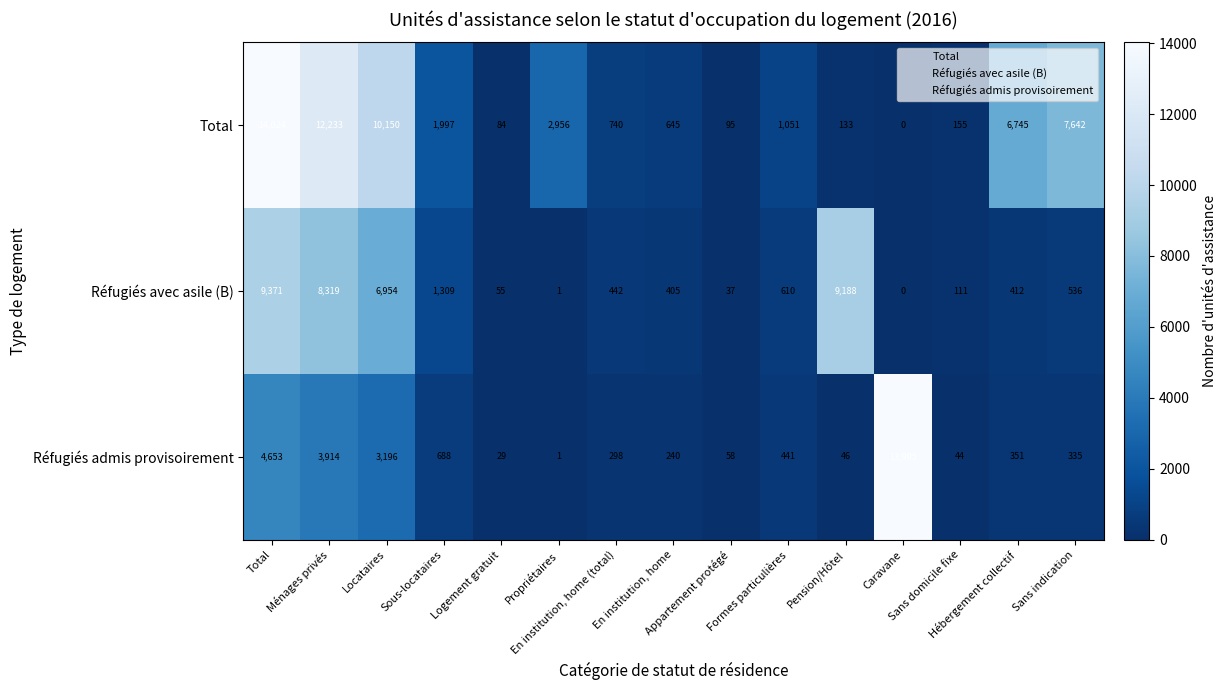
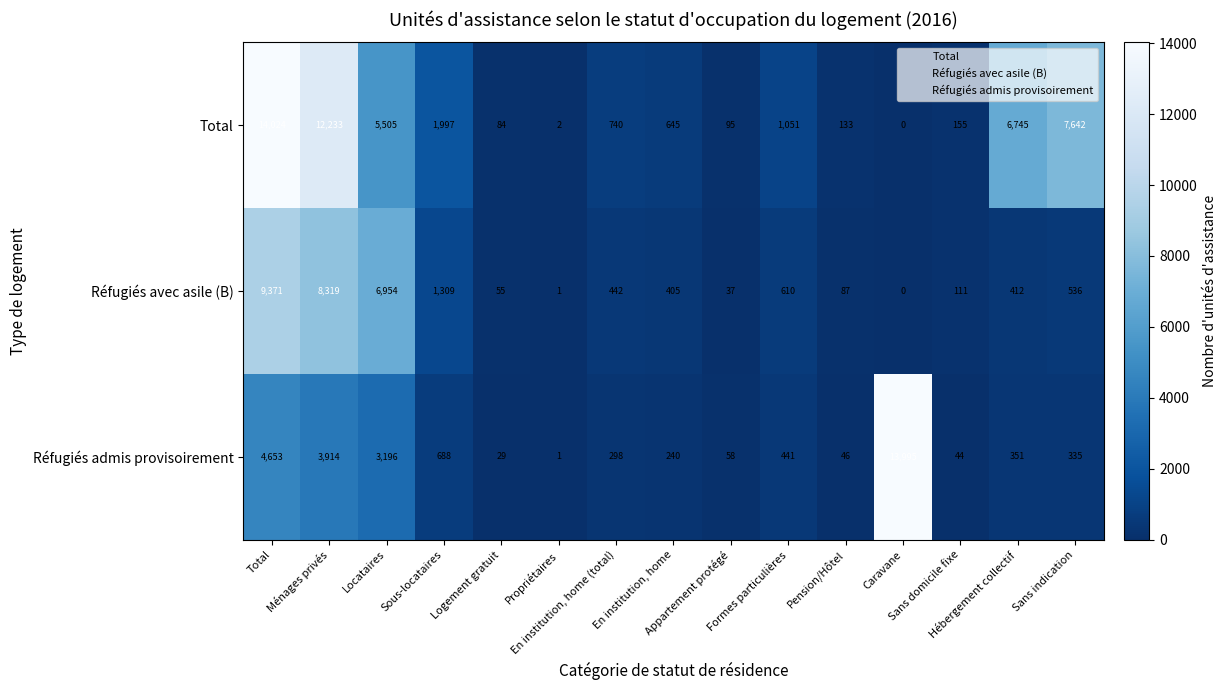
Total, Locataires: 10,150 -> 5,505
Total, Propriétaires: 2,956 -> 2
Réfugiés avec asile (B), Pension/Hôtel: 9,188 -> 87
